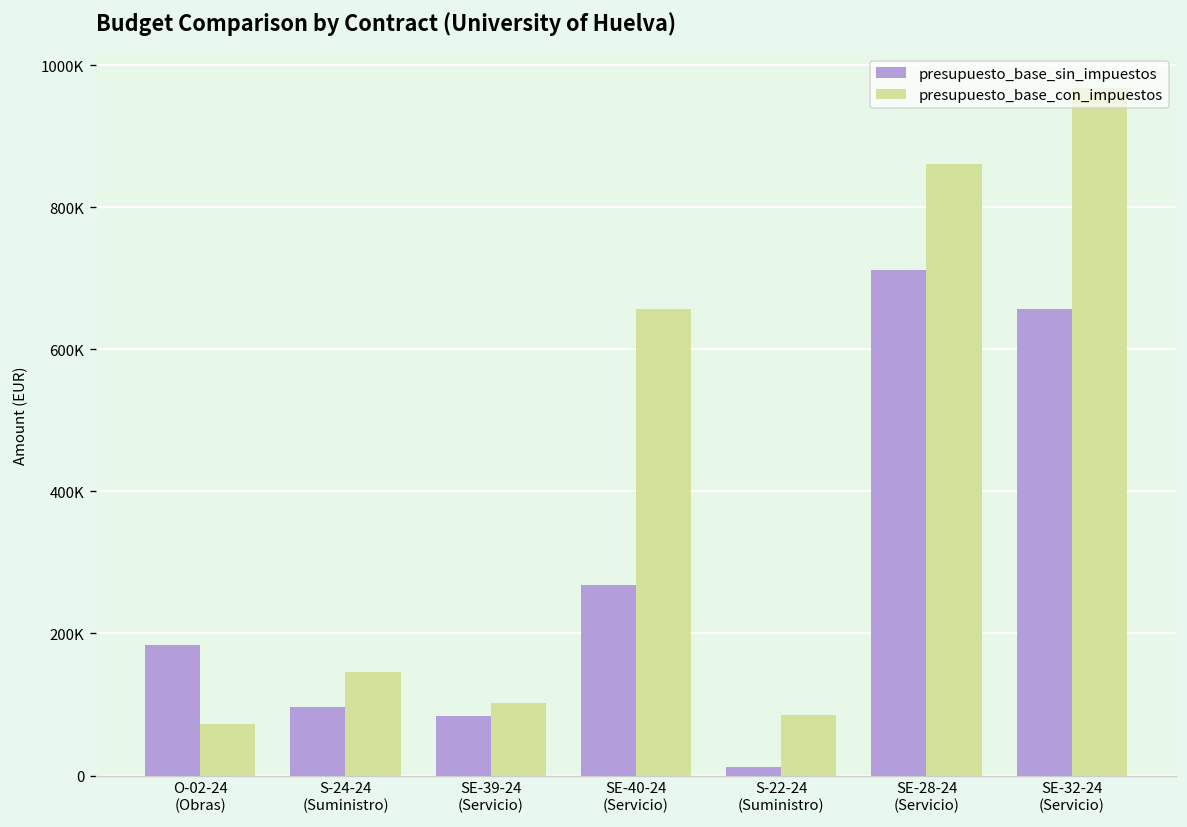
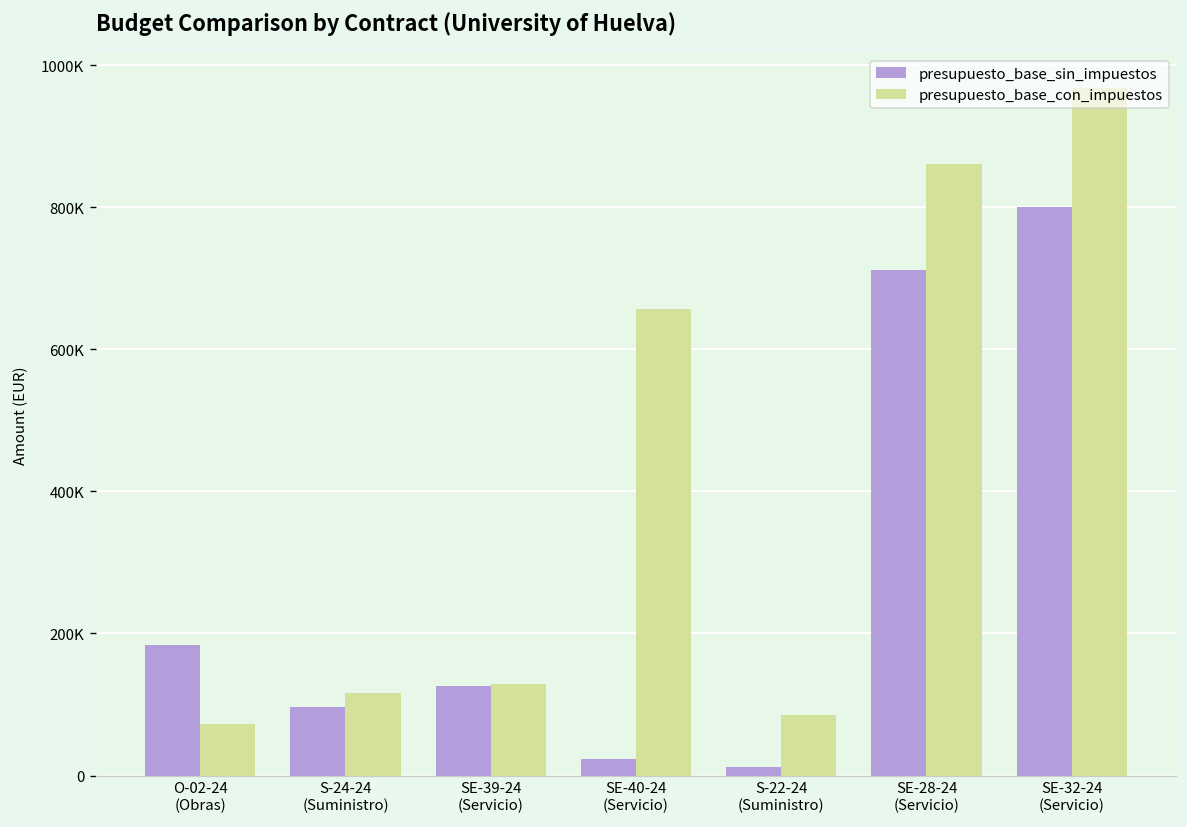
presupuesto_base_con_impuestos, S-24-24 (Suministro): 150000 -> 120000
presupuesto_base_sin_impuestos, SE-39-24 (Servicio): 80000 -> 130000
presupuesto_base_con_impuestos, SE-39-24 (Servicio): 100000 -> 130000
presupuesto_base_sin_impuestos, SE-40-24 (Servicio): 270000 -> 20000
presupuesto_base_sin_impuestos, SE-32-24 (Servicio): 660000 -> 800000
